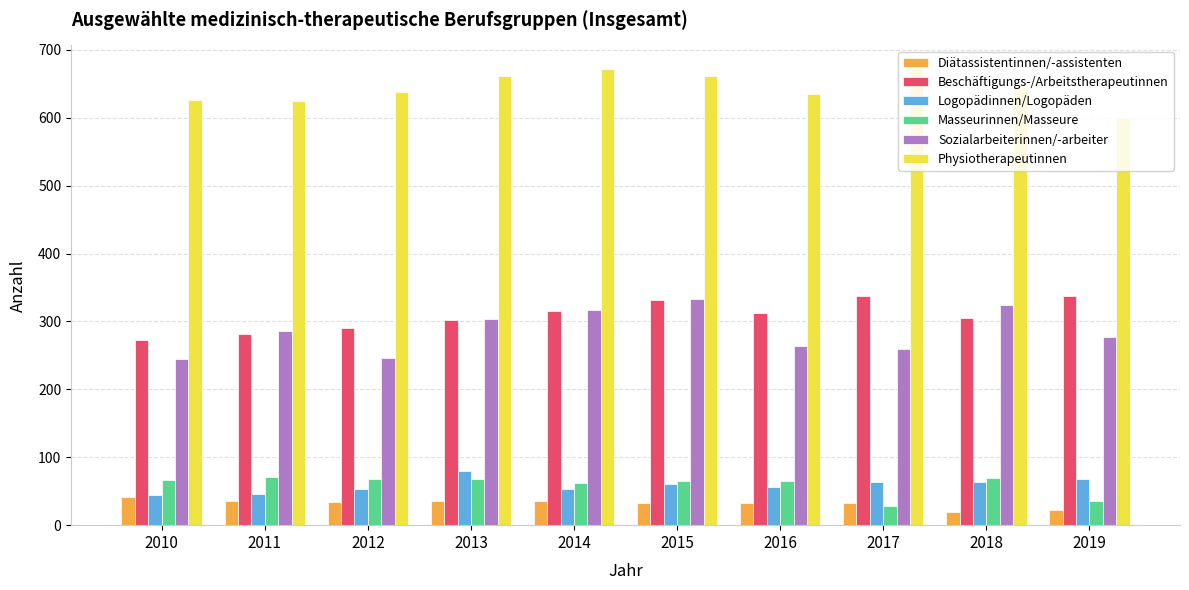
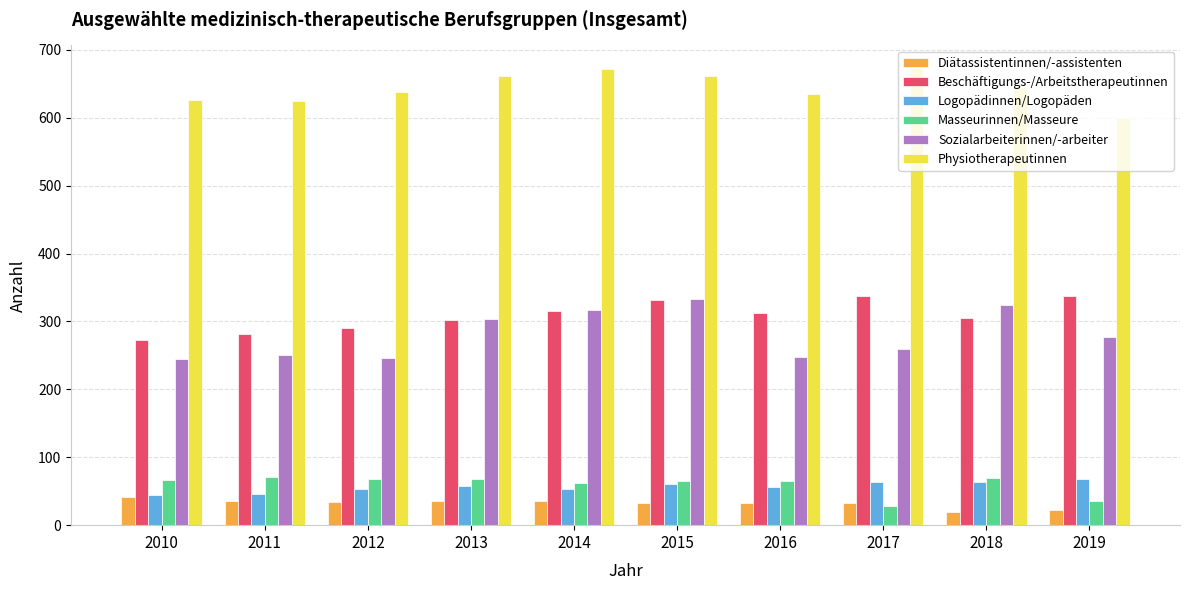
Sozialarbeiterinnen/-arbeiter, 2011: 290 -> 250
Logopädinnen/Logopäden, 2013: 80 -> 60
Sozialarbeiterinnen/-arbeiter, 2016: 260 -> 250
